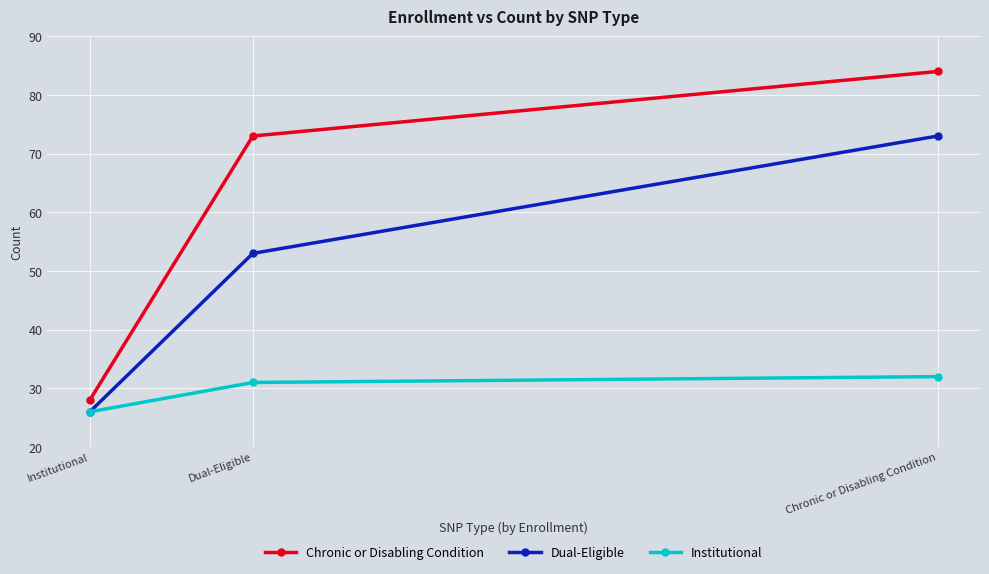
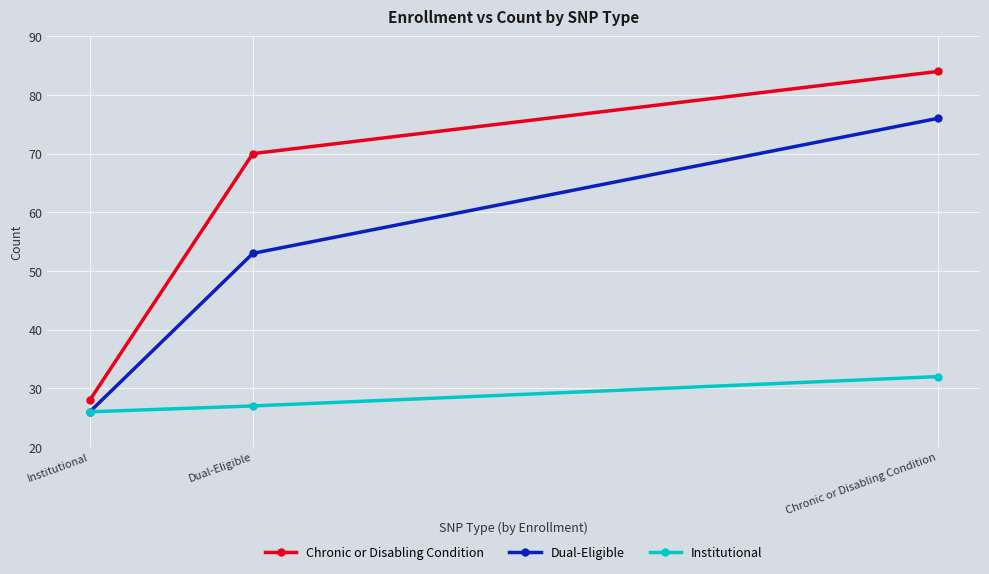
Chronic or Disabling Condition, Dual-Eligible: 73 -> 70
Institutional, Dual-Eligible: 31 -> 27
Dual-Eligible, Chronic or Disabling Condition: 73 -> 76
